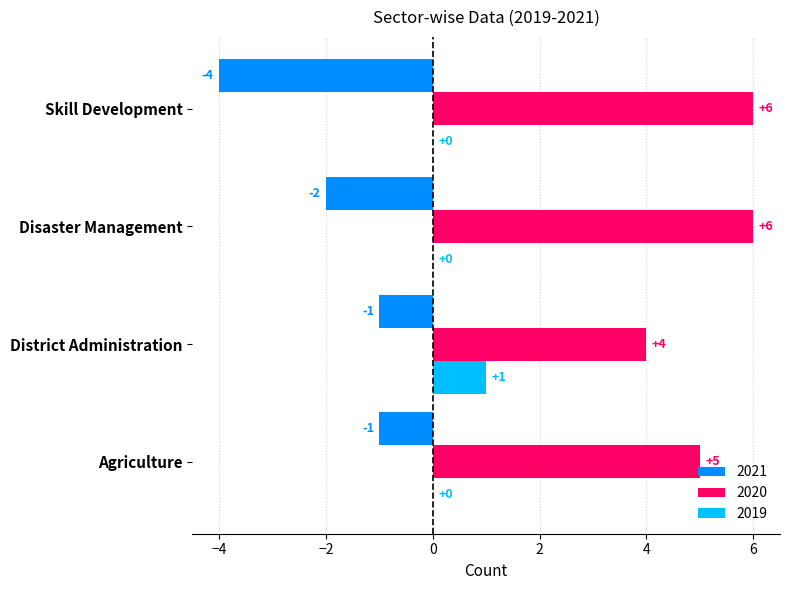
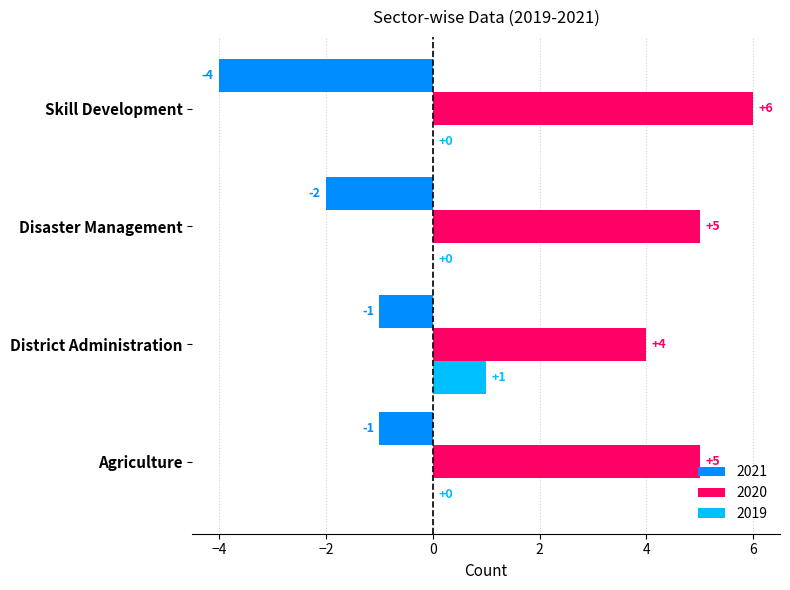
2020, Disaster Management: +6 -> +5
